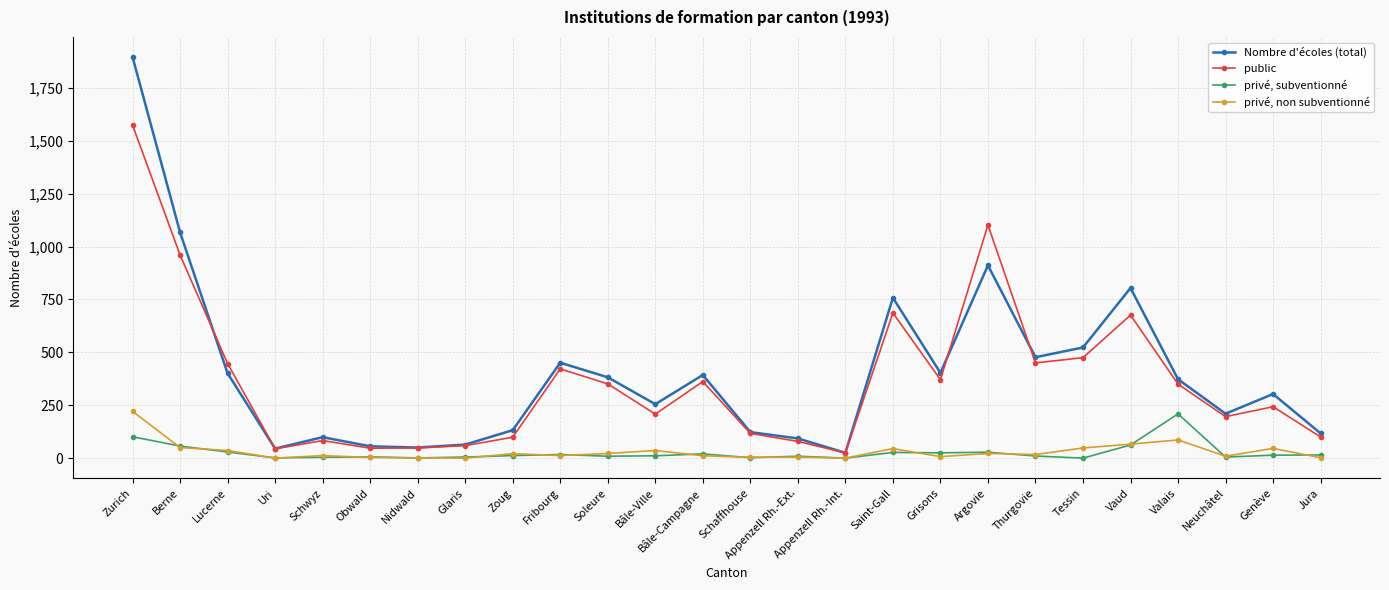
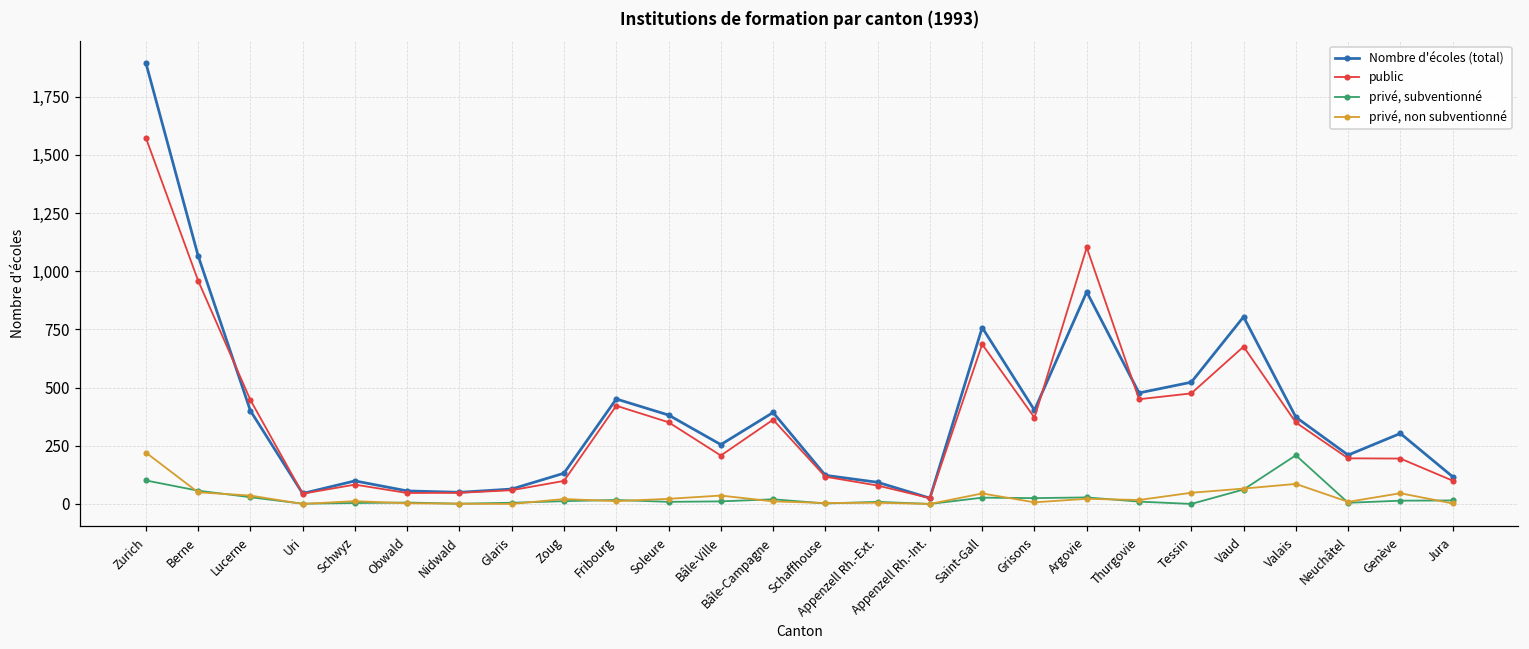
public, Genève: 240 -> 200
